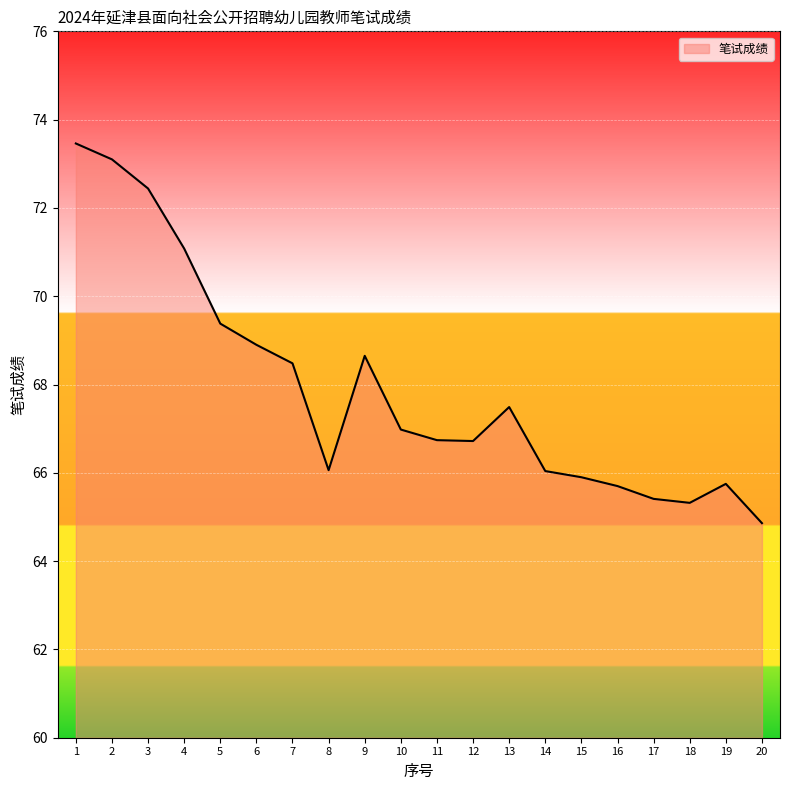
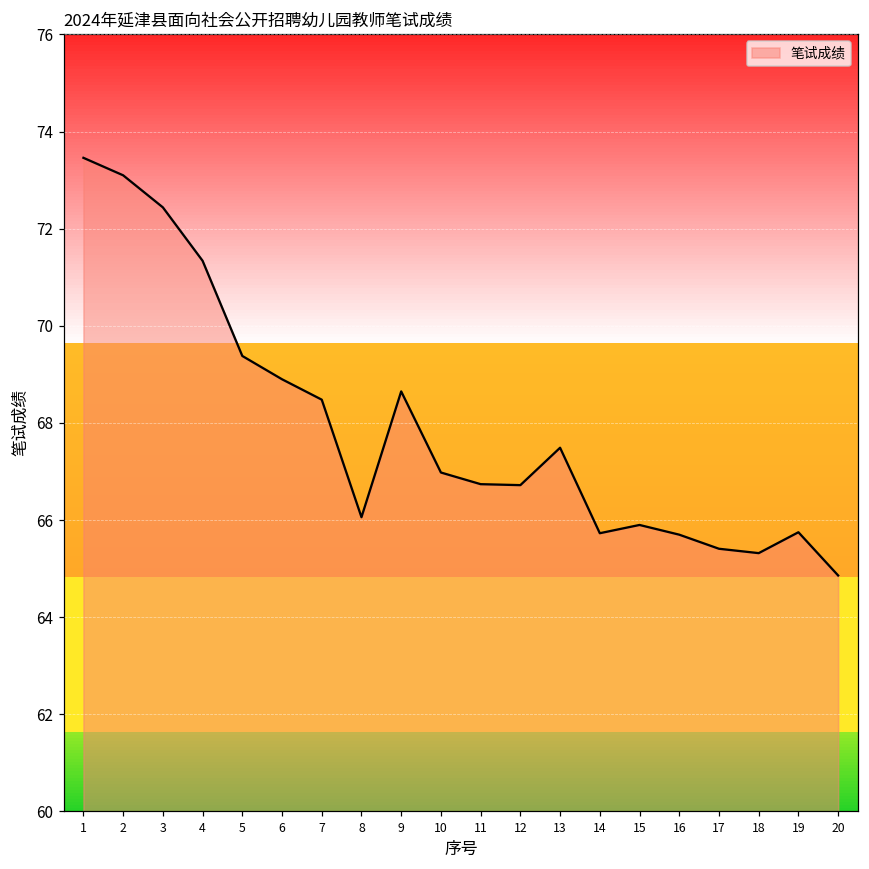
4: 71.1 -> 71.3
14: 66.0 -> 65.7
